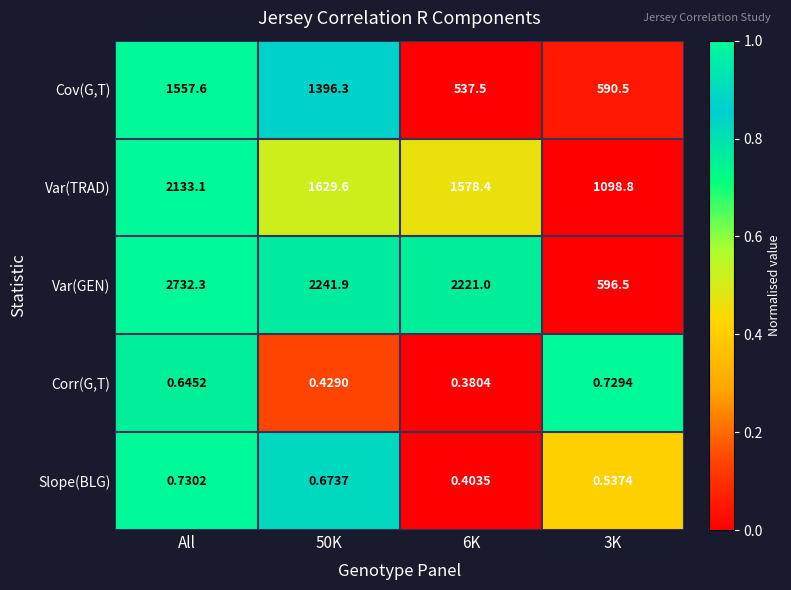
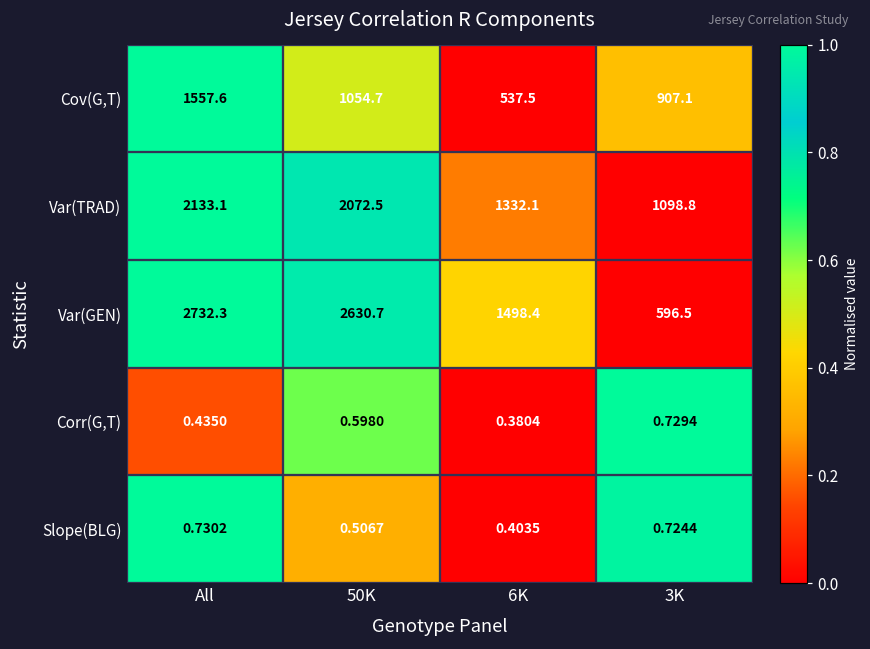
Cov(G,T), 50K: 1396.3 -> 1054.7
Cov(G,T), 3K: 590.5 -> 907.1
Var(TRAD), 50K: 1629.6 -> 2072.5
Var(TRAD), 6K: 1578.4 -> 1332.1
Var(GEN), 50K: 2241.9 -> 2630.7
Var(GEN), 6K: 2221.0 -> 1498.4
Corr(G,T), All: 0.6452 -> 0.4350
Corr(G,T), 50K: 0.4290 -> 0.5980
Slope(BLG), 50K: 0.6737 -> 0.5067
Slope(BLG), 3K: 0.5374 -> 0.7244
